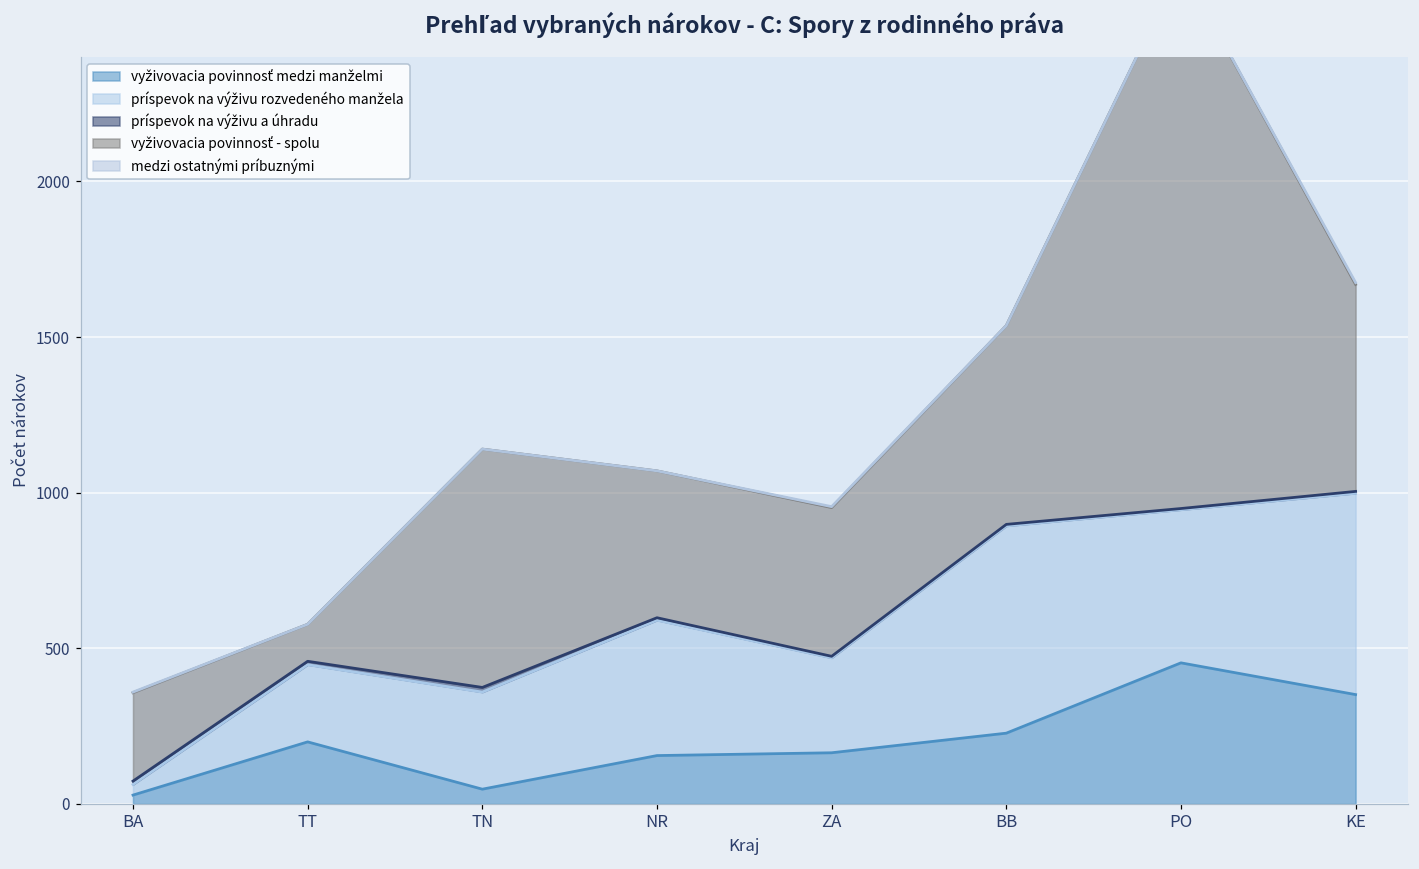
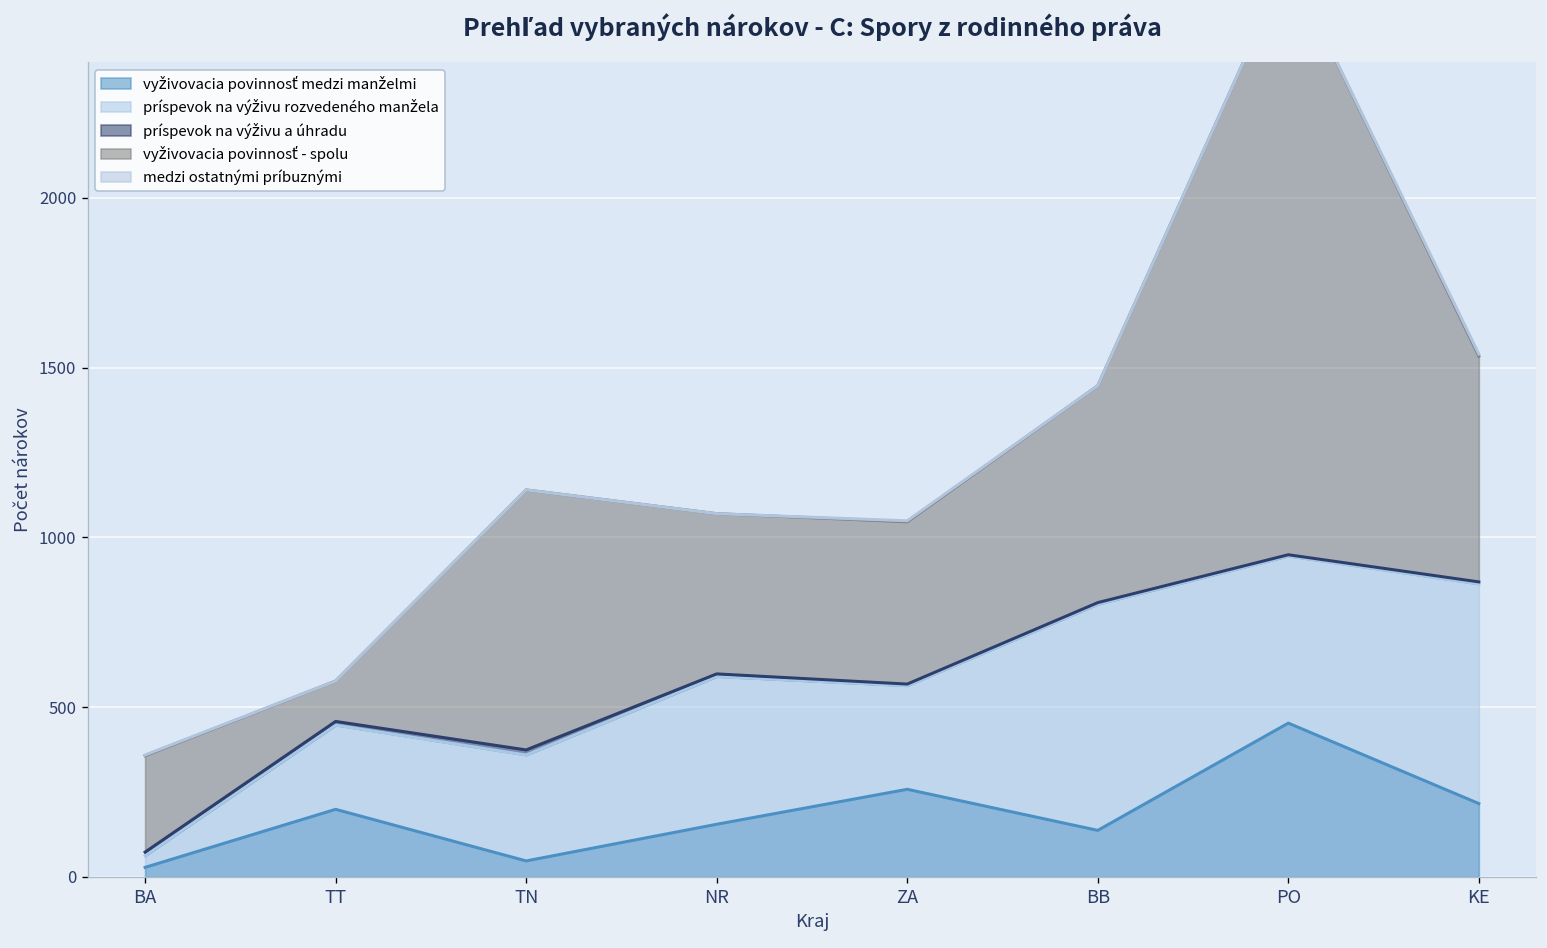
vyživovacia povinnosť medzi manželmi, ZA: 160 -> 260
vyživovacia povinnosť medzi manželmi, BB: 230 -> 140
vyživovacia povinnosť medzi manželmi, KE: 350 -> 220
